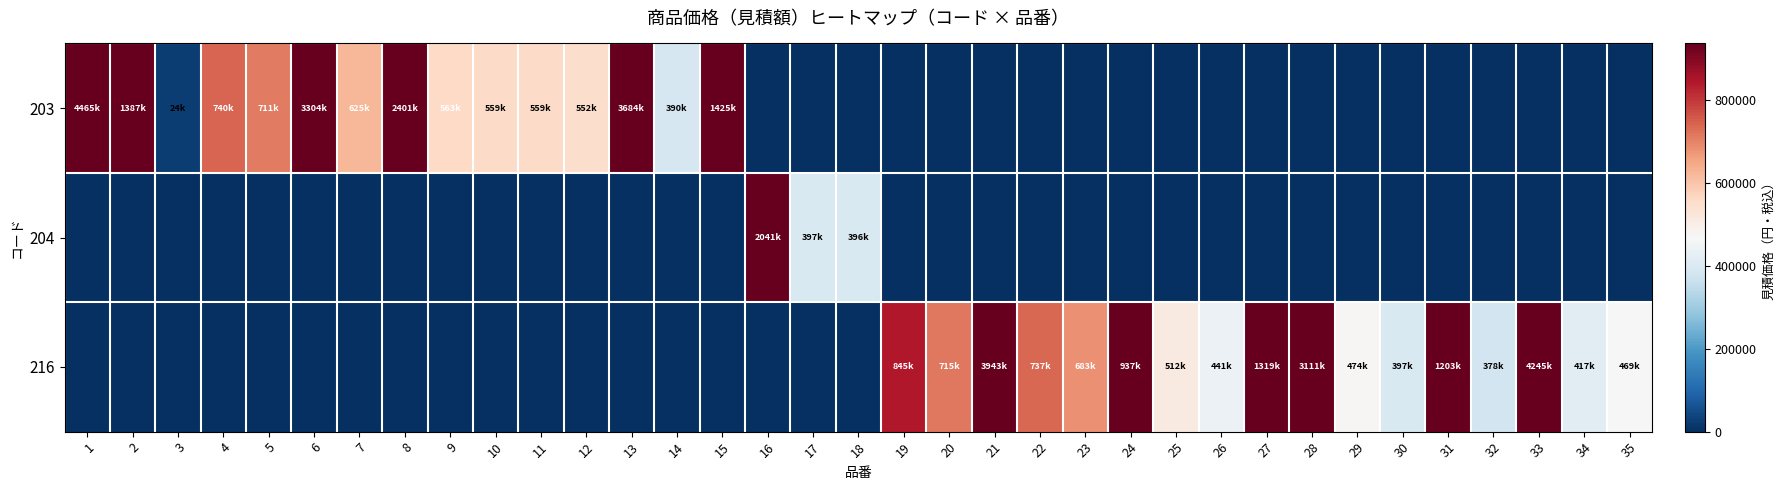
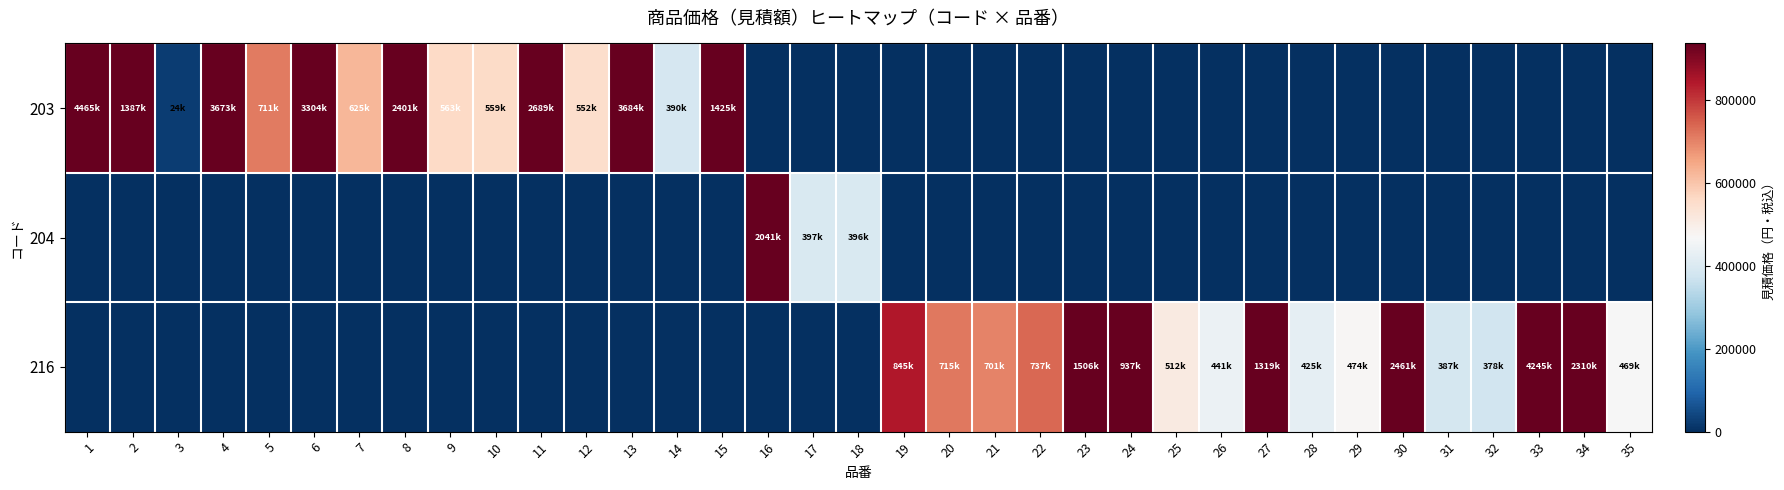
203, 4: 740k -> 3673k
203, 11: 559k -> 2689k
216, 21: 3943k -> 701k
216, 23: 683k -> 1506k
216, 28: 3111k -> 425k
216, 30: 397k -> 2461k
216, 31: 1203k -> 387k
216, 34: 417k -> 2310k
